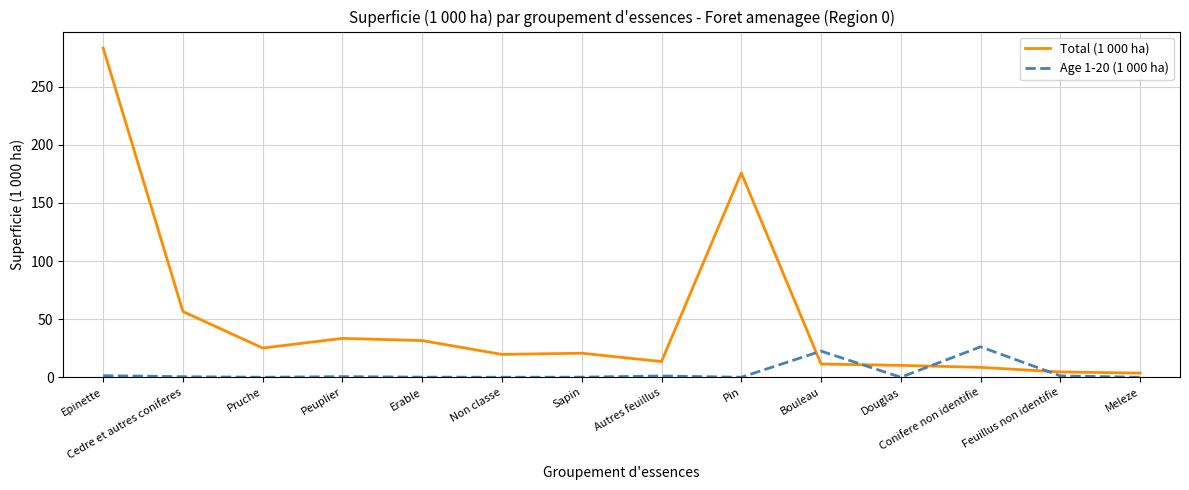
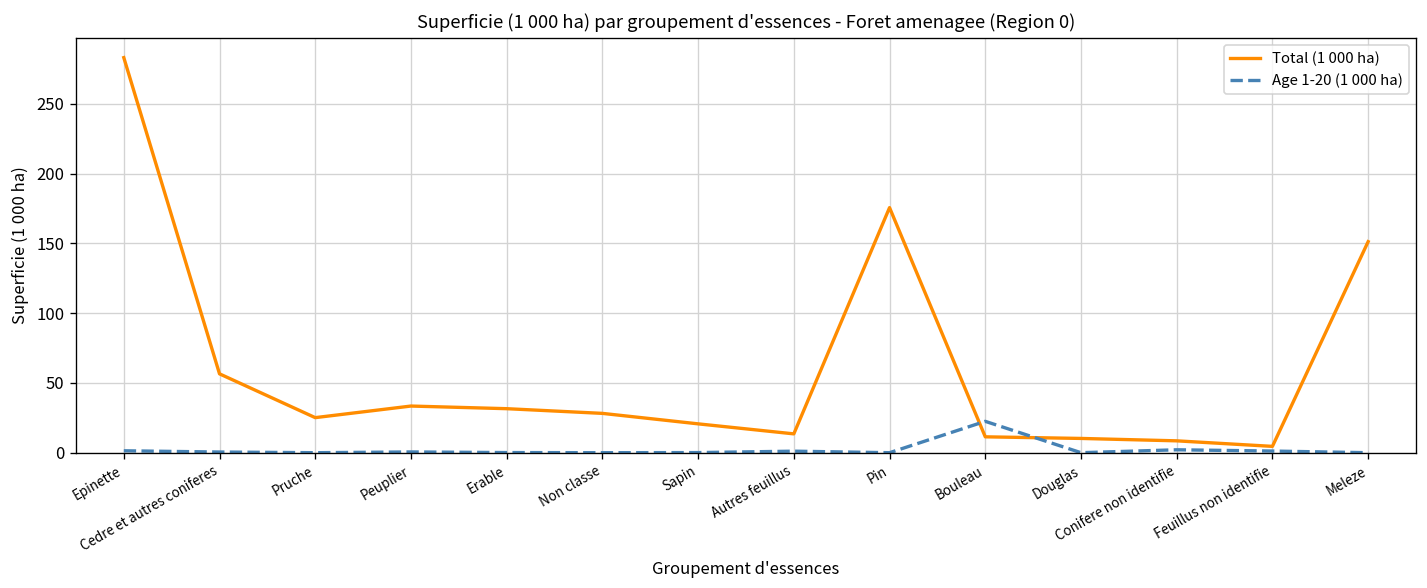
Total (1 000 ha), Non classe: 20 -> 28
Age 1-20 (1 000 ha), Conifere non identifie: 26 -> 2
Total (1 000 ha), Meleze: 4 -> 151
